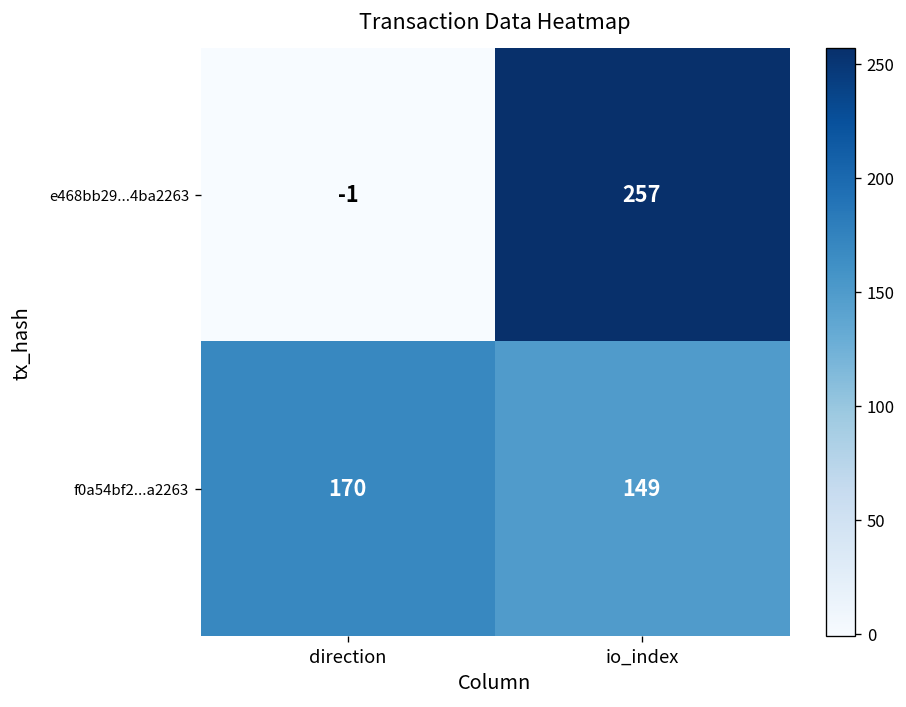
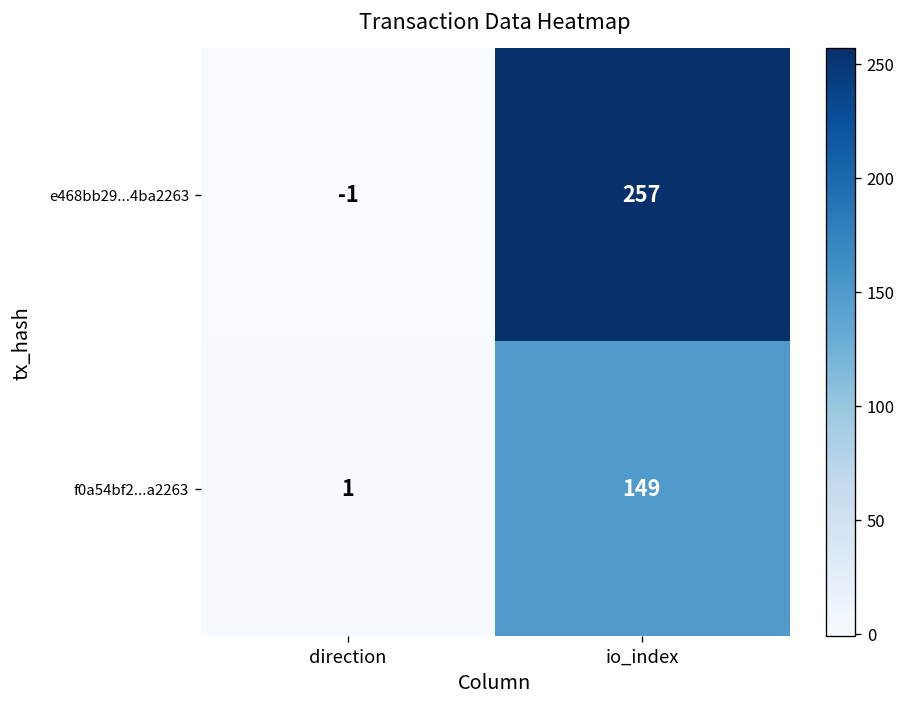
f0a54bf2...a2263, direction: 170 -> 1
